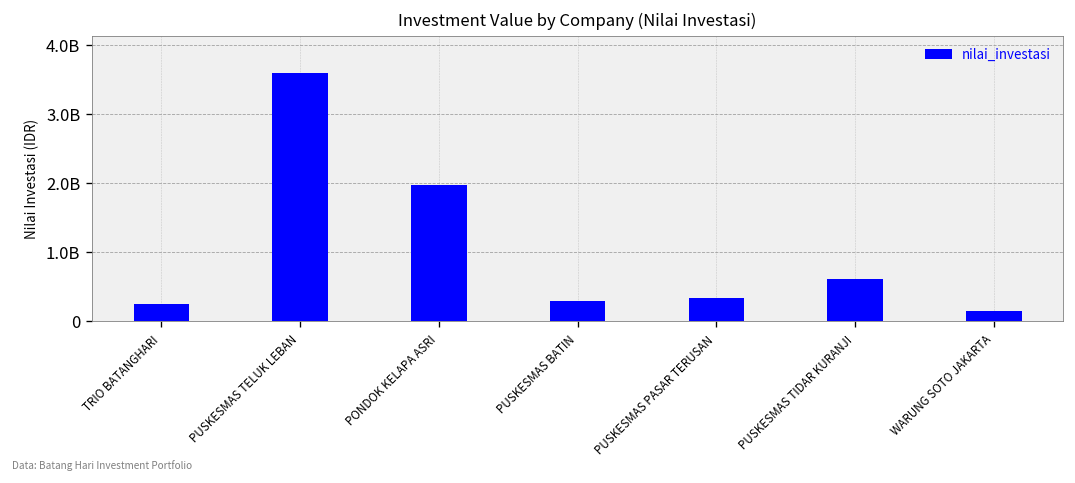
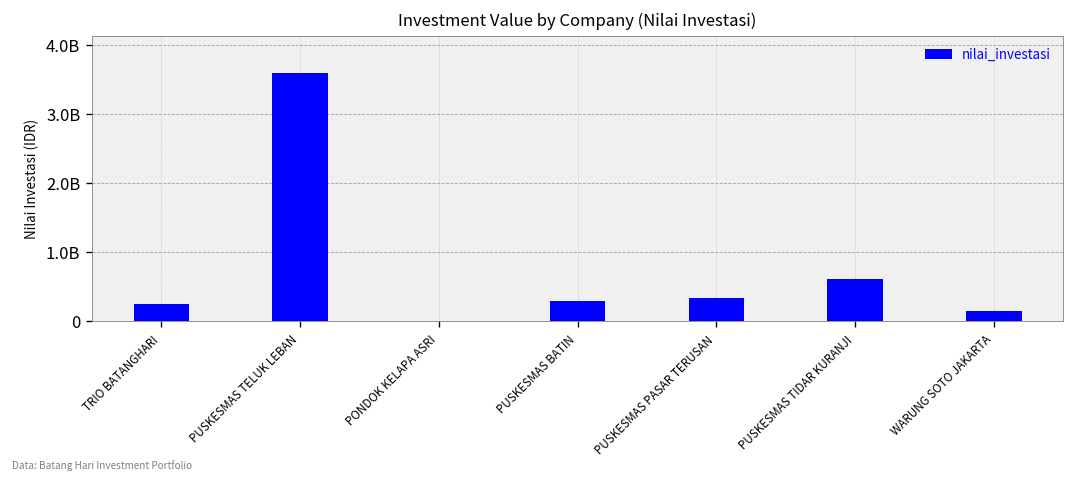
PONDOK KELAPA ASRI: 2000000000 -> 0
